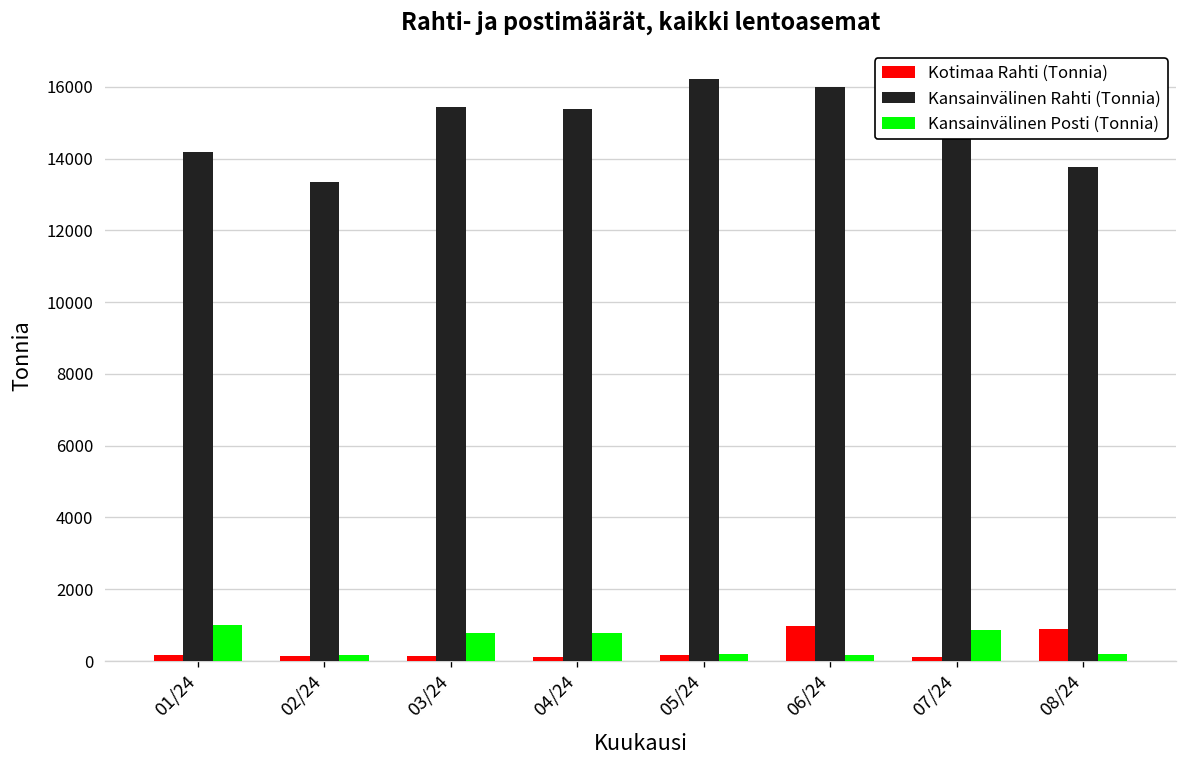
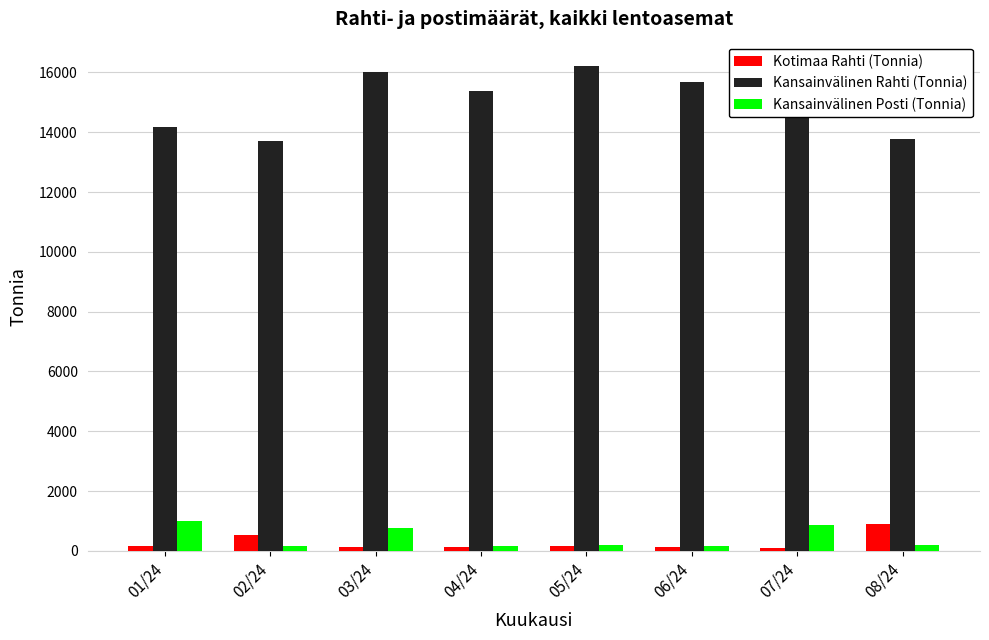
Kotimaa Rahti (Tonnia), 02/24: 100 -> 500
Kansainvälinen Rahti (Tonnia), 02/24: 13300 -> 13700
Kansainvälinen Rahti (Tonnia), 03/24: 15400 -> 16000
Kansainvälinen Posti (Tonnia), 04/24: 800 -> 200
Kotimaa Rahti (Tonnia), 06/24: 1000 -> 100
Kansainvälinen Rahti (Tonnia), 06/24: 16000 -> 15700
